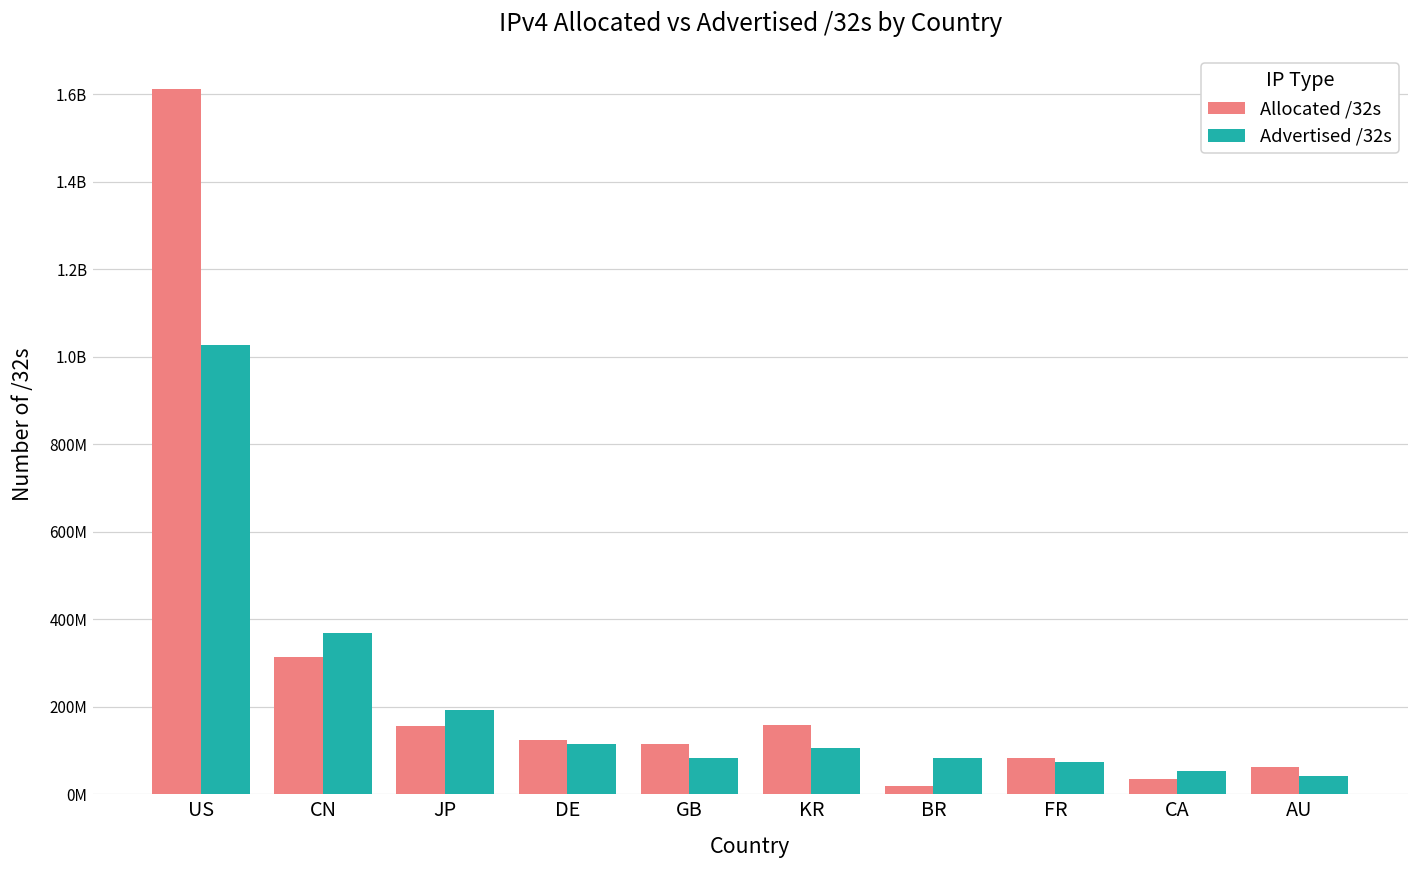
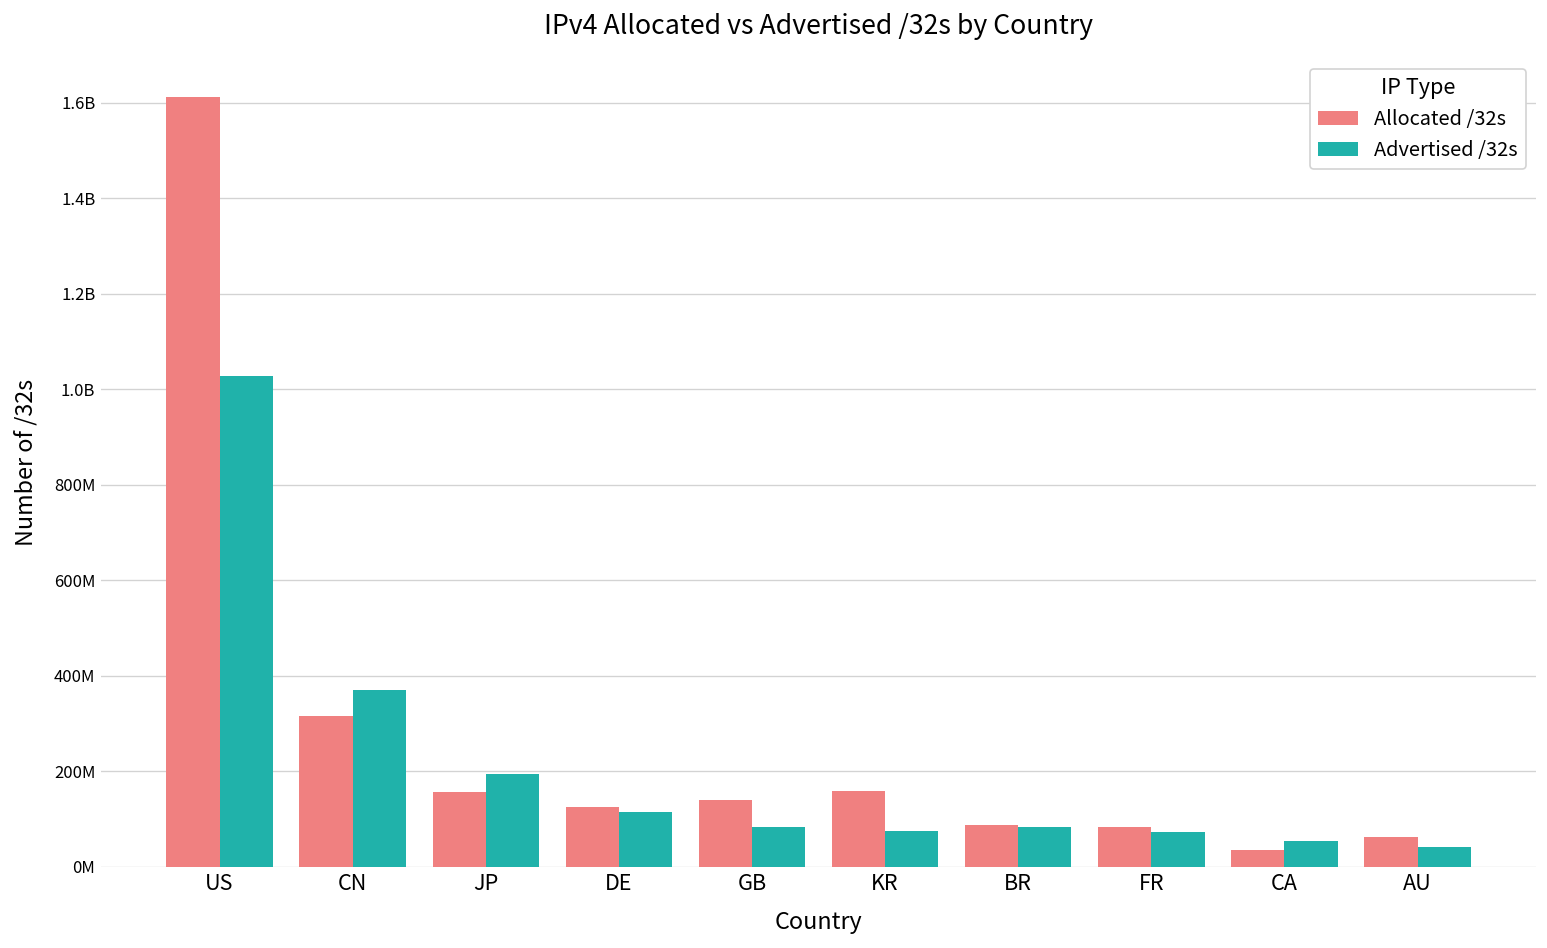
Allocated /32s, GB: 120000000 -> 140000000
Advertised /32s, KR: 110000000 -> 80000000
Allocated /32s, BR: 20000000 -> 90000000
